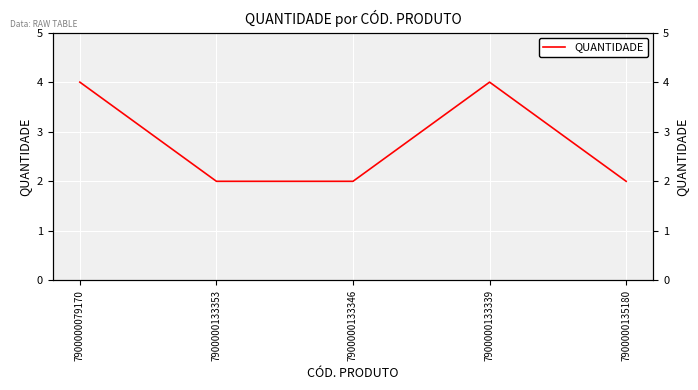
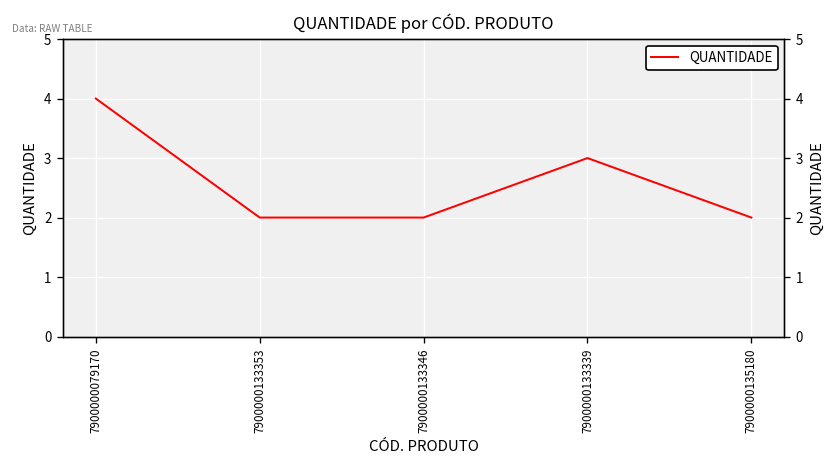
7900000133339: 4 -> 3
